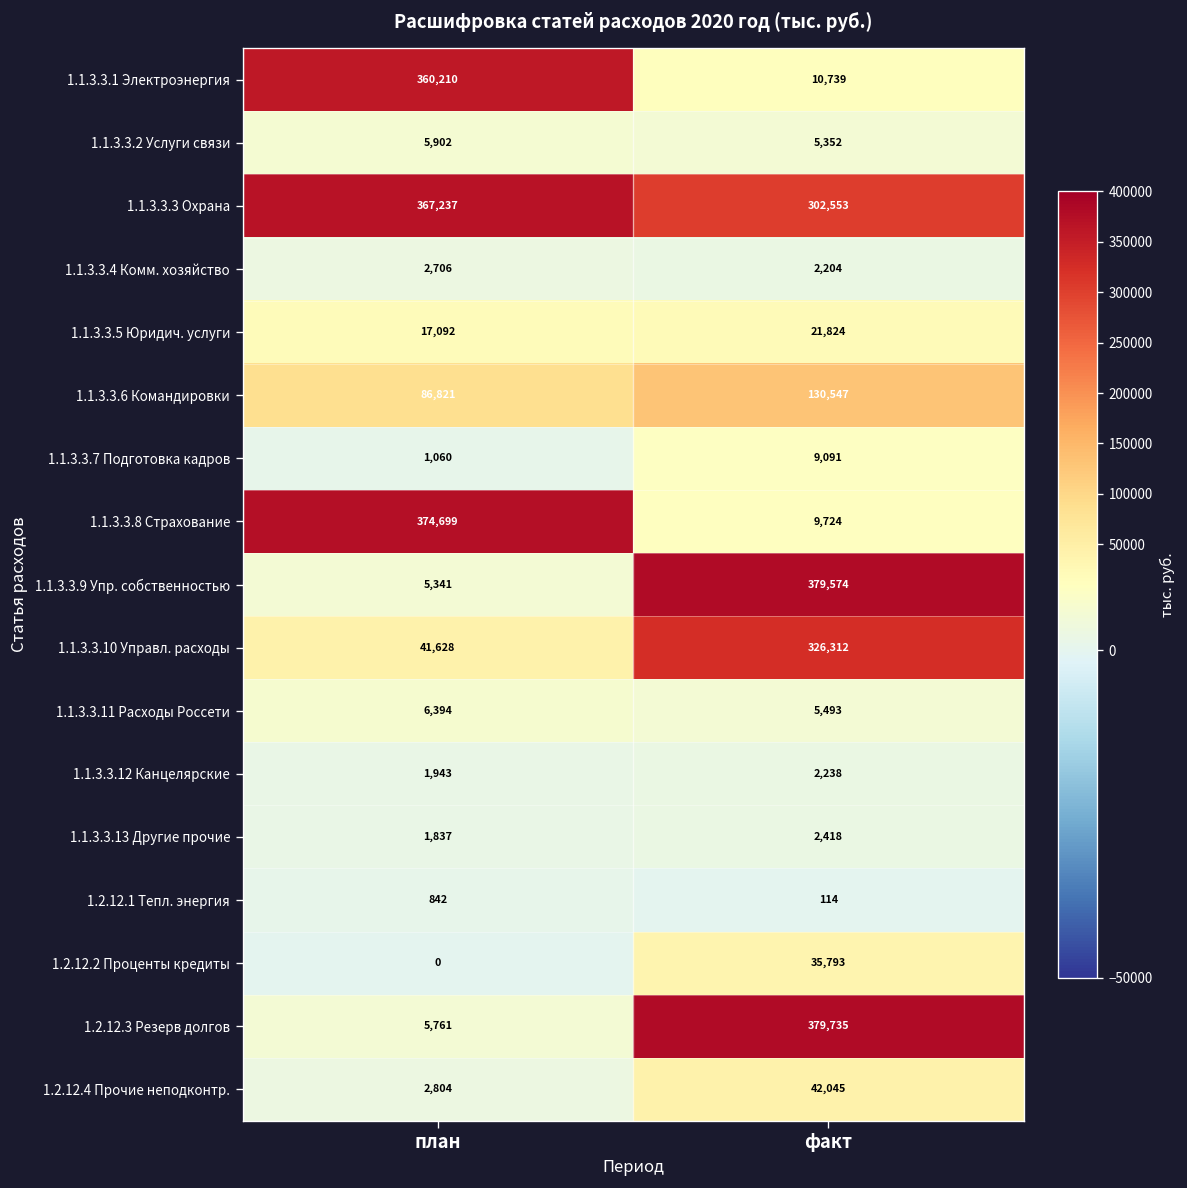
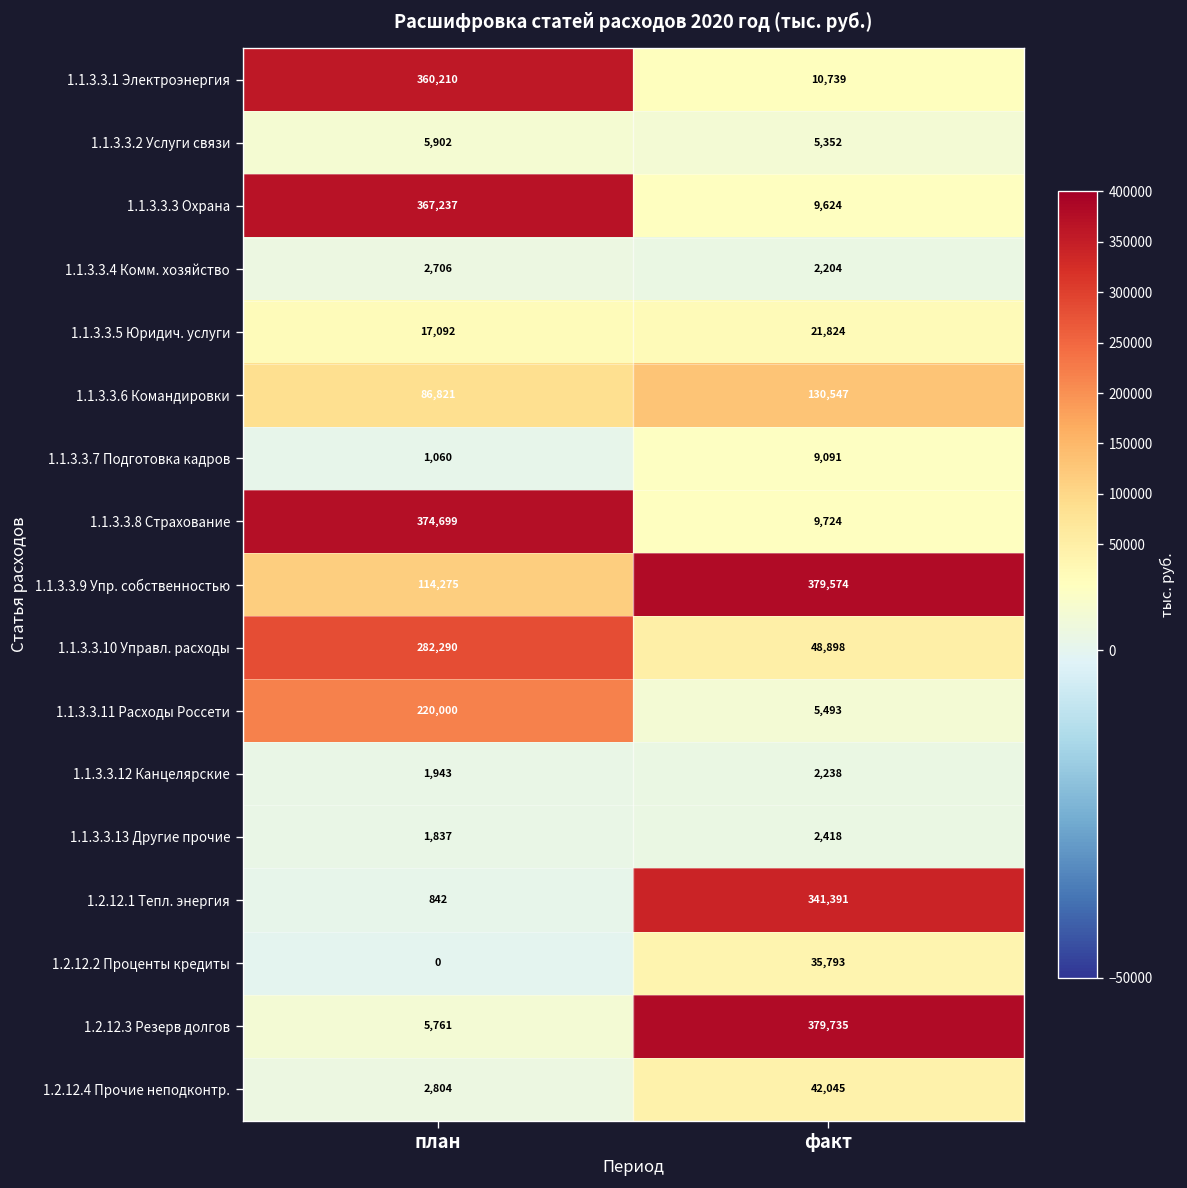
1.1.3.3.3 Охрана, факт: 302,553 -> 9,624
1.1.3.3.9 Упр. собственностью, план: 5,341 -> 114,275
1.1.3.3.10 Управл. расходы, план: 41,628 -> 282,290
1.1.3.3.10 Управл. расходы, факт: 326,312 -> 48,898
1.1.3.3.11 Расходы Россети, план: 6,394 -> 220,000
1.2.12.1 Тепл. энергия, факт: 114 -> 341,391
